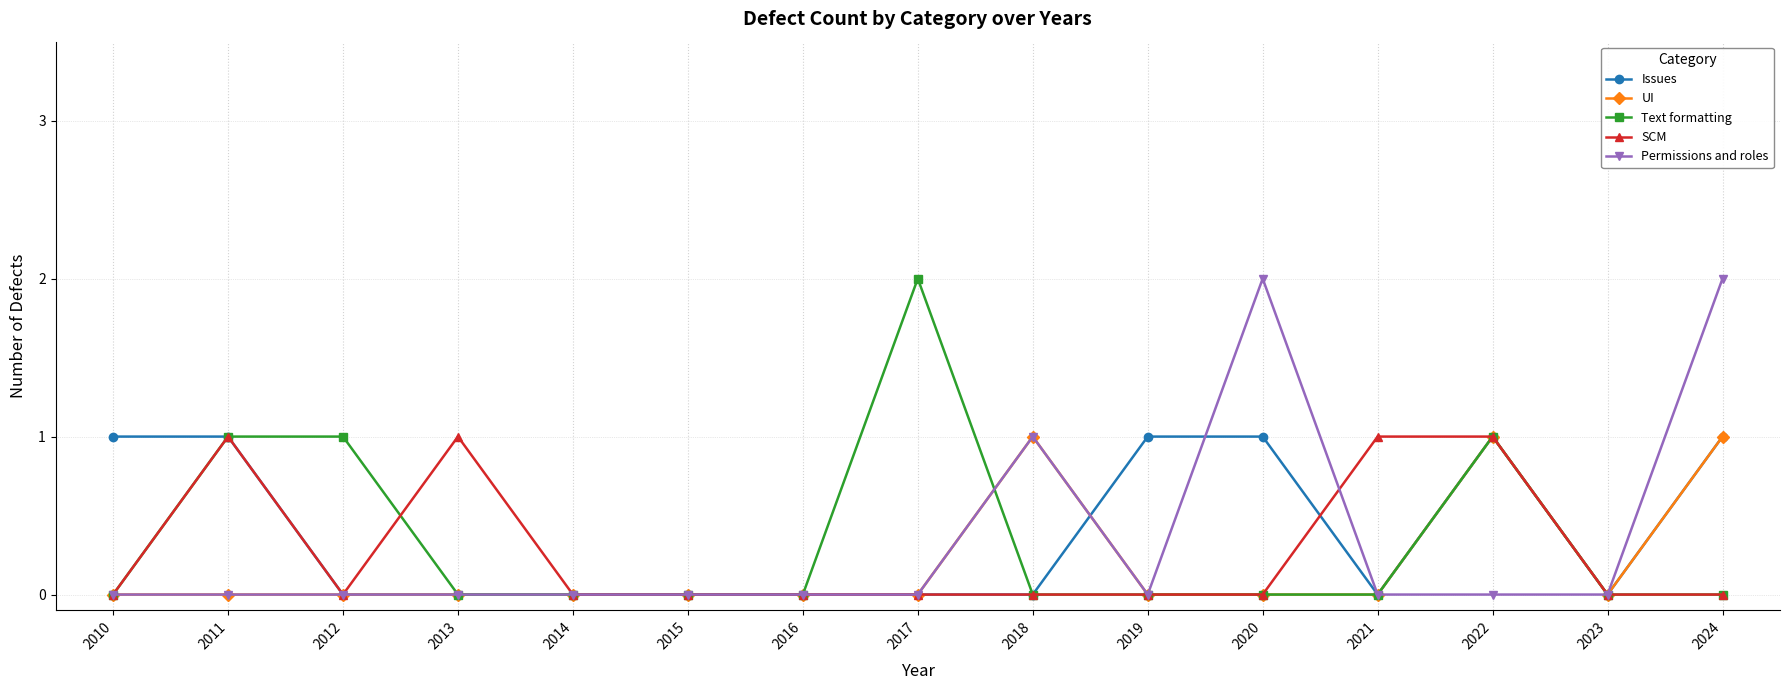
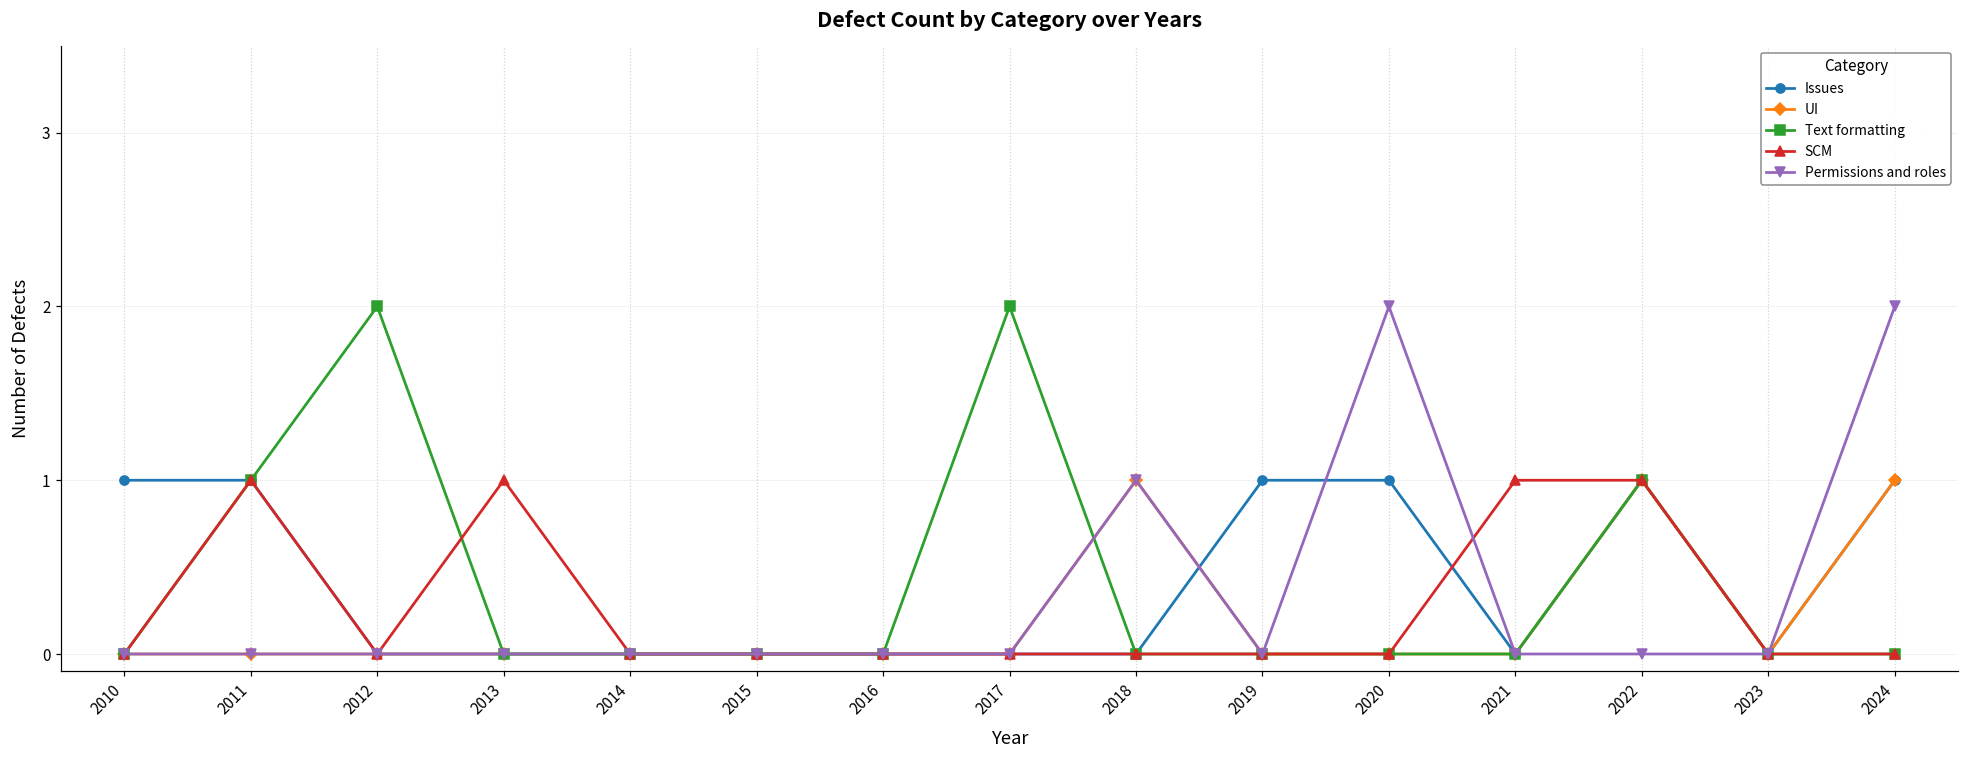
Text formatting, 2012: 1 -> 2
